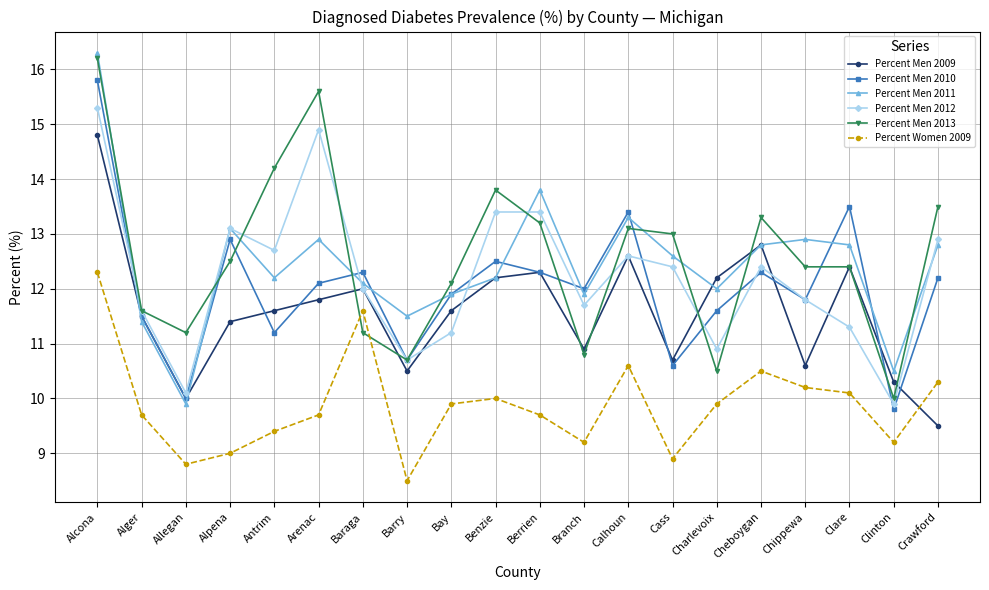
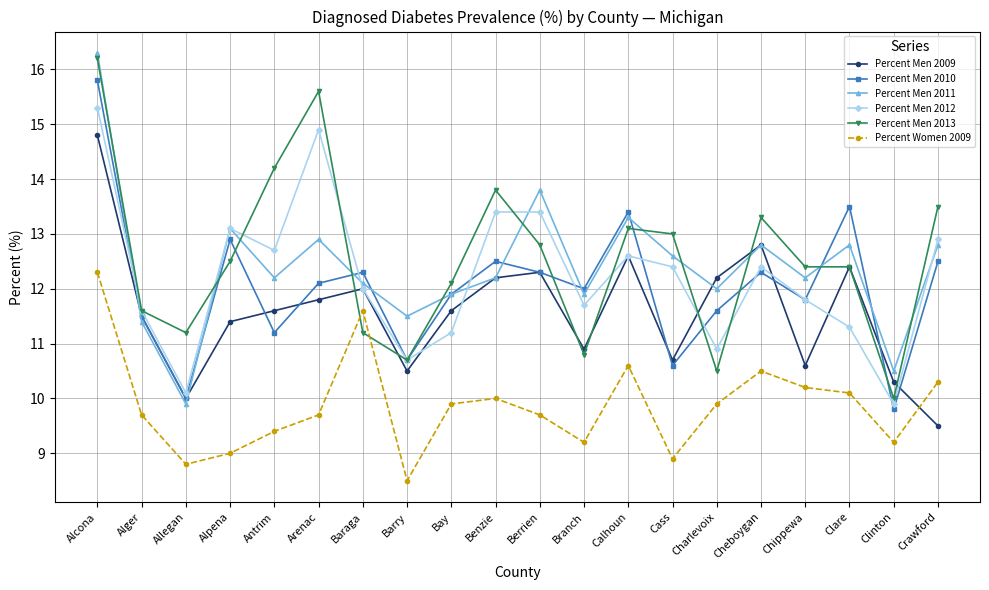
Percent Men 2013, Berrien: 13.2 -> 12.8
Percent Men 2011, Chippewa: 12.9 -> 12.2
Percent Men 2010, Crawford: 12.2 -> 12.5
